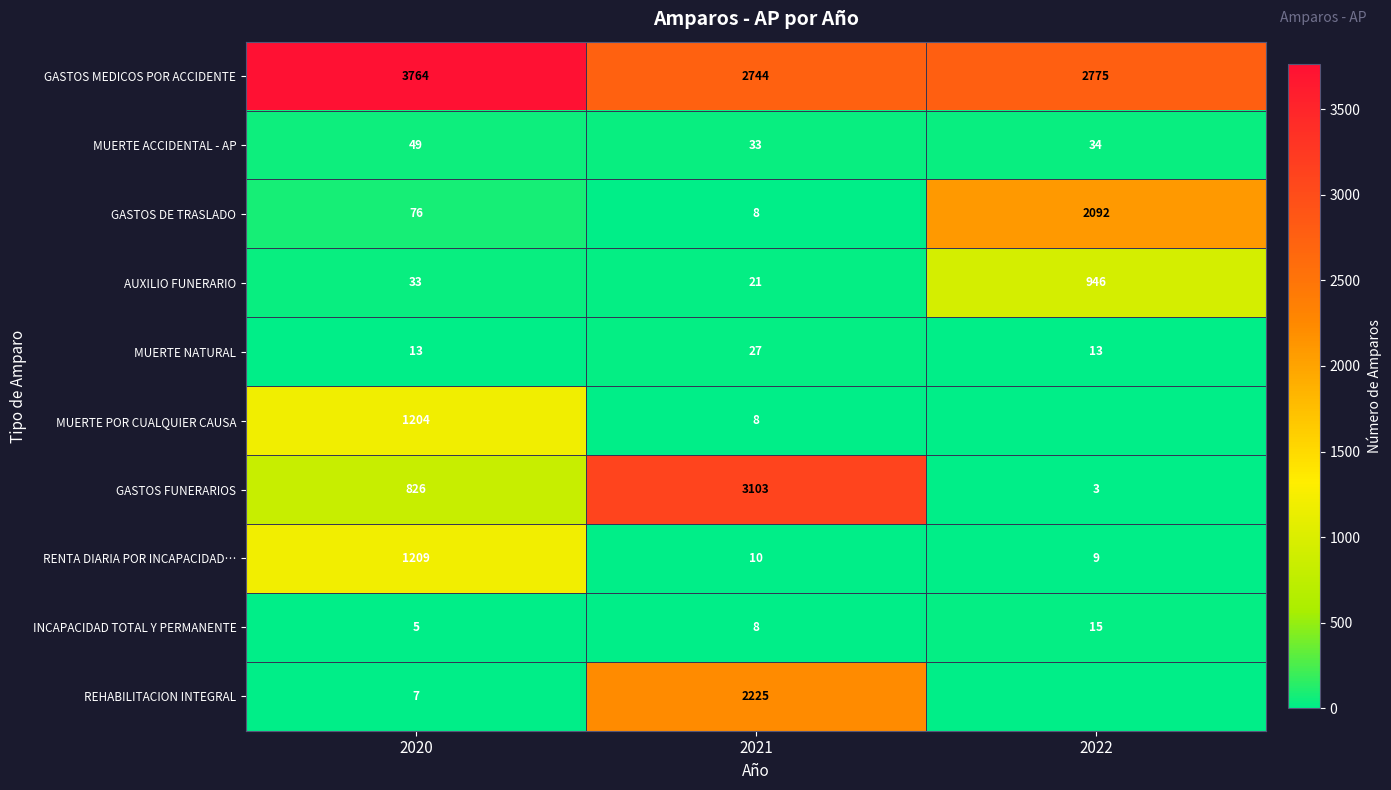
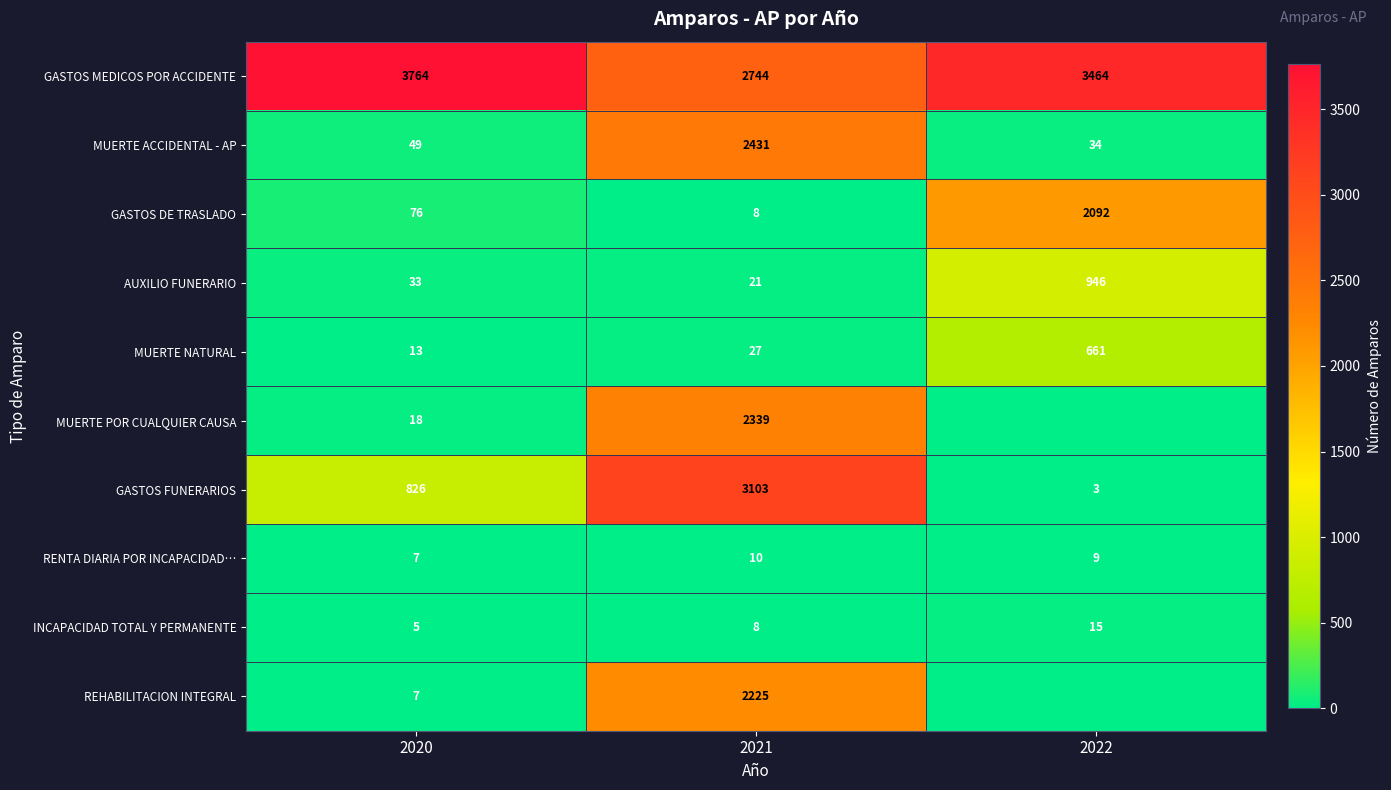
GASTOS MEDICOS POR ACCIDENTE, 2022: 2775 -> 3464
MUERTE ACCIDENTAL - AP, 2021: 33 -> 2431
MUERTE NATURAL, 2022: 13 -> 661
MUERTE POR CUALQUIER CAUSA, 2020: 1204 -> 18
MUERTE POR CUALQUIER CAUSA, 2021: 8 -> 2339
RENTA DIARIA POR INCAPACIDAD…, 2020: 1209 -> 7
